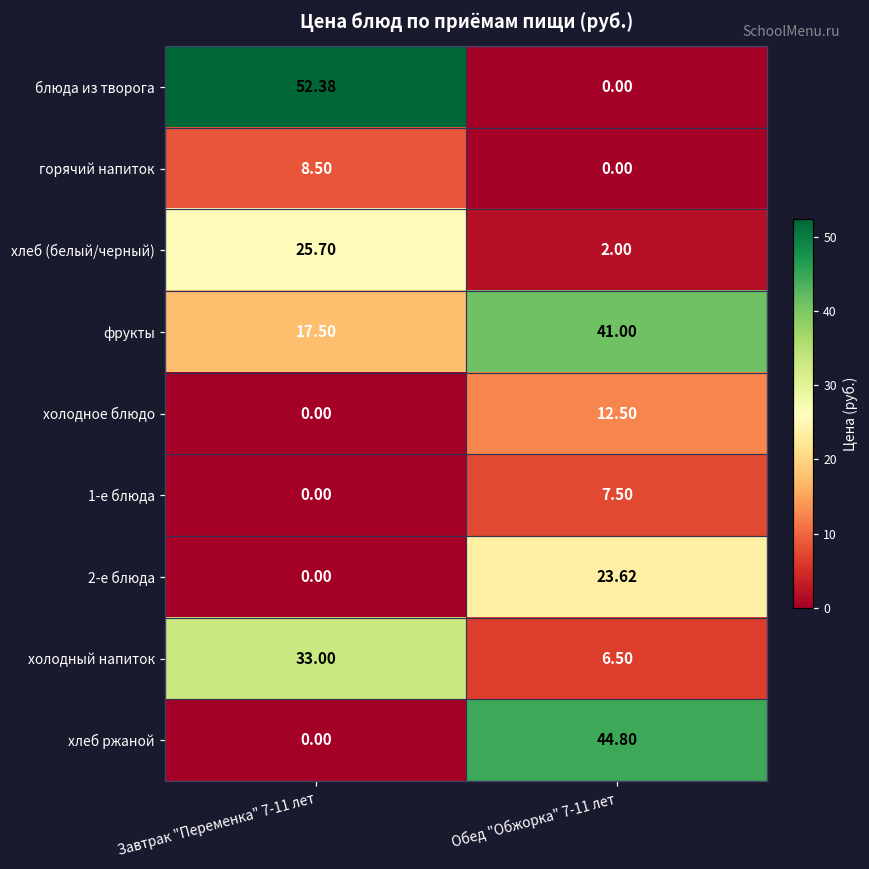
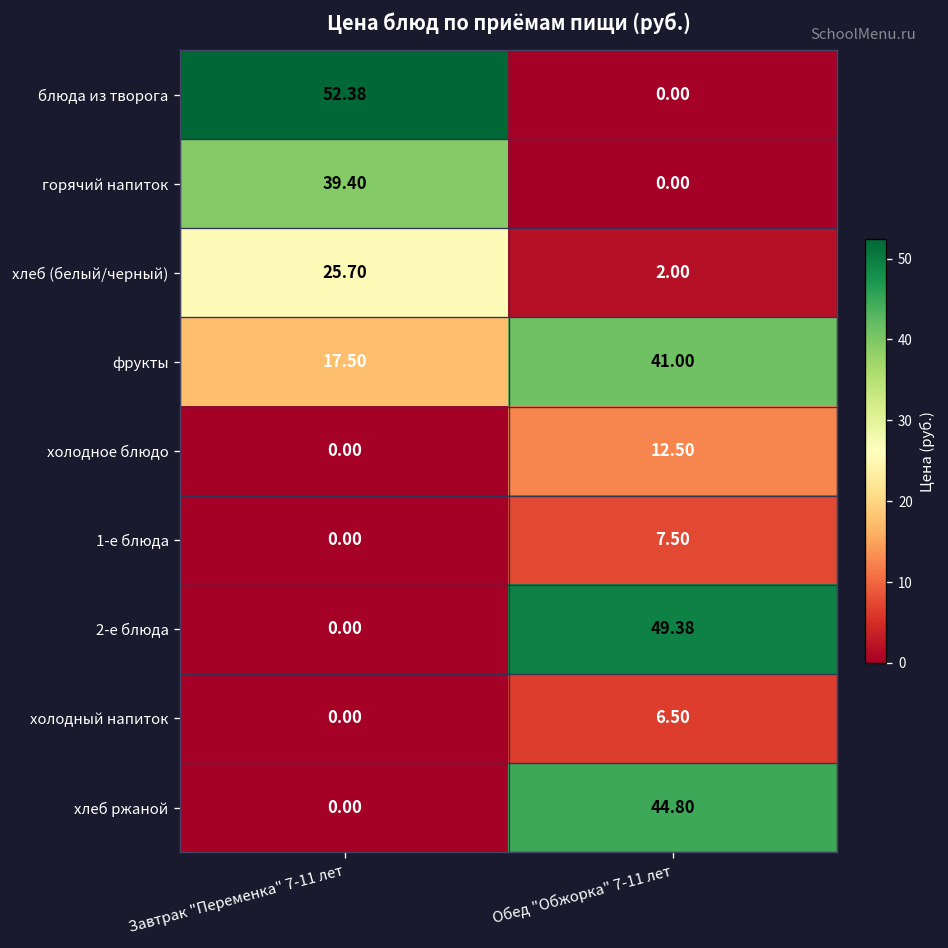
горячий напиток, Завтрак "Переменка" 7-11 лет: 8.50 -> 39.40
2-е блюда, Обед "Обжорка" 7-11 лет: 23.62 -> 49.38
холодный напиток, Завтрак "Переменка" 7-11 лет: 33.00 -> 0.00
